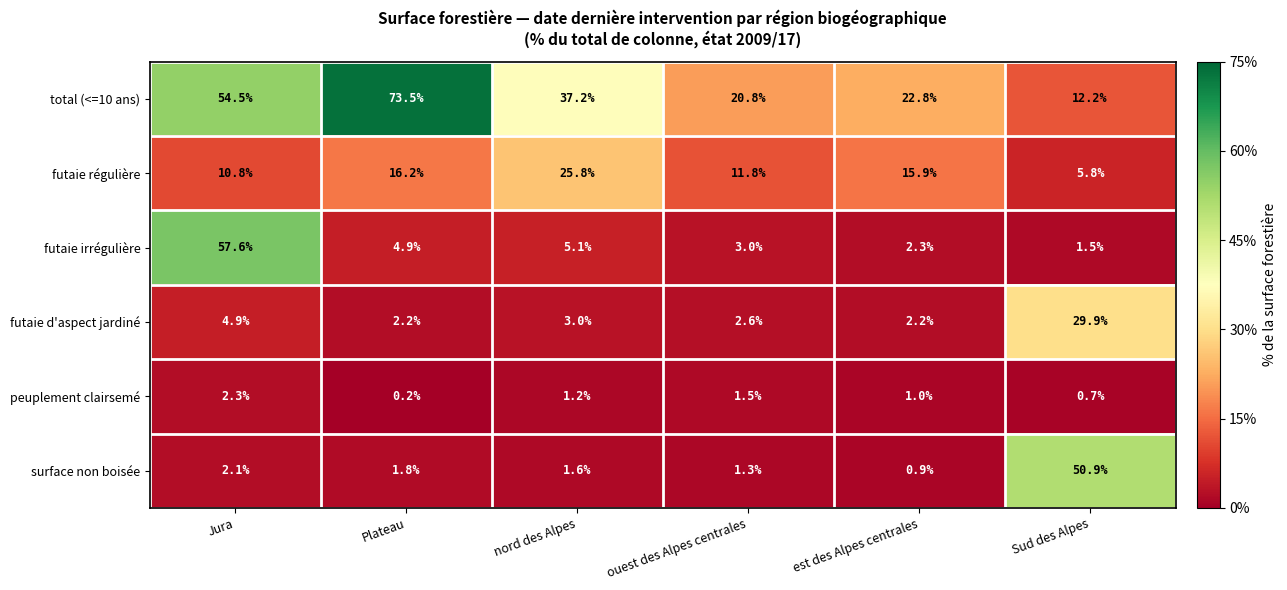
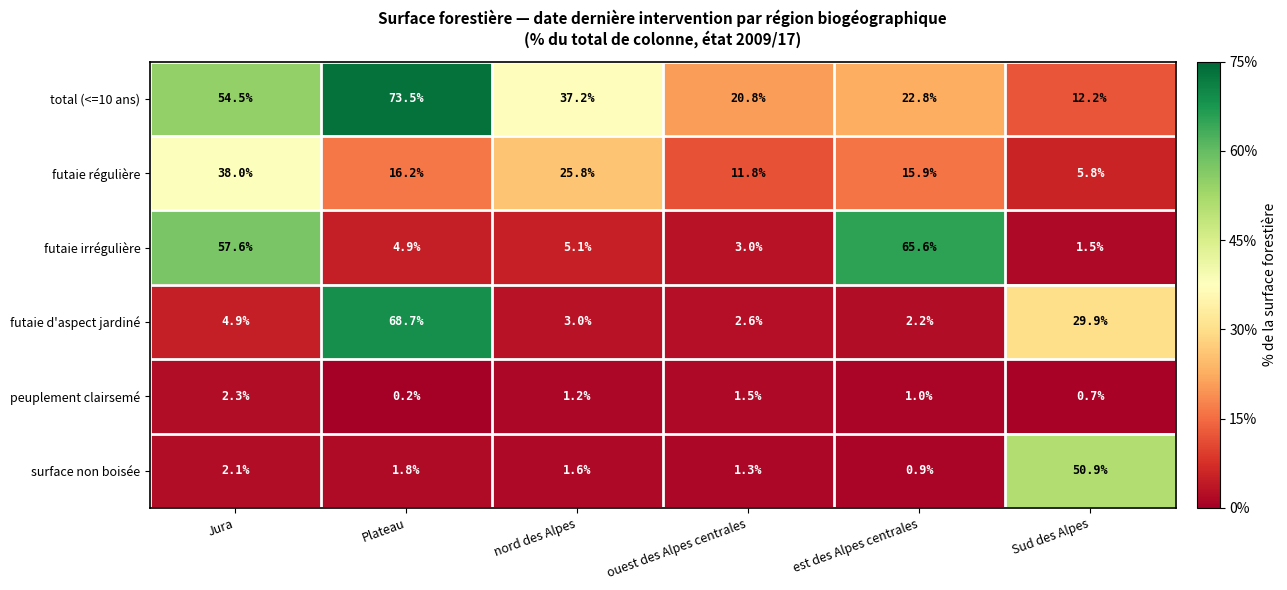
futaie régulière, Jura: 10.8% -> 38.0%
futaie irrégulière, est des Alpes centrales: 2.3% -> 65.6%
futaie d'aspect jardiné, Plateau: 2.2% -> 68.7%
